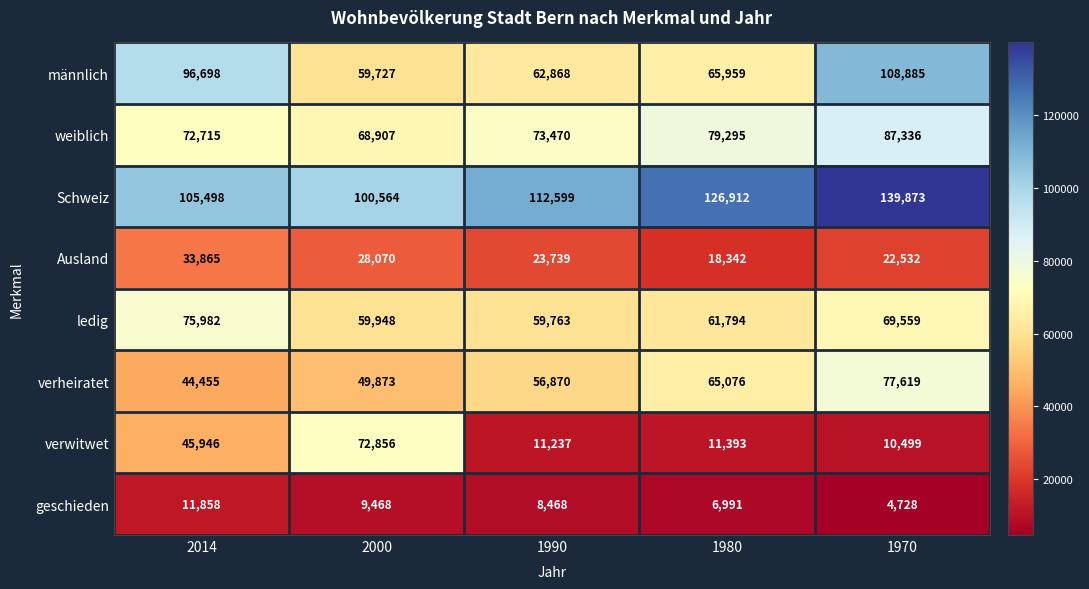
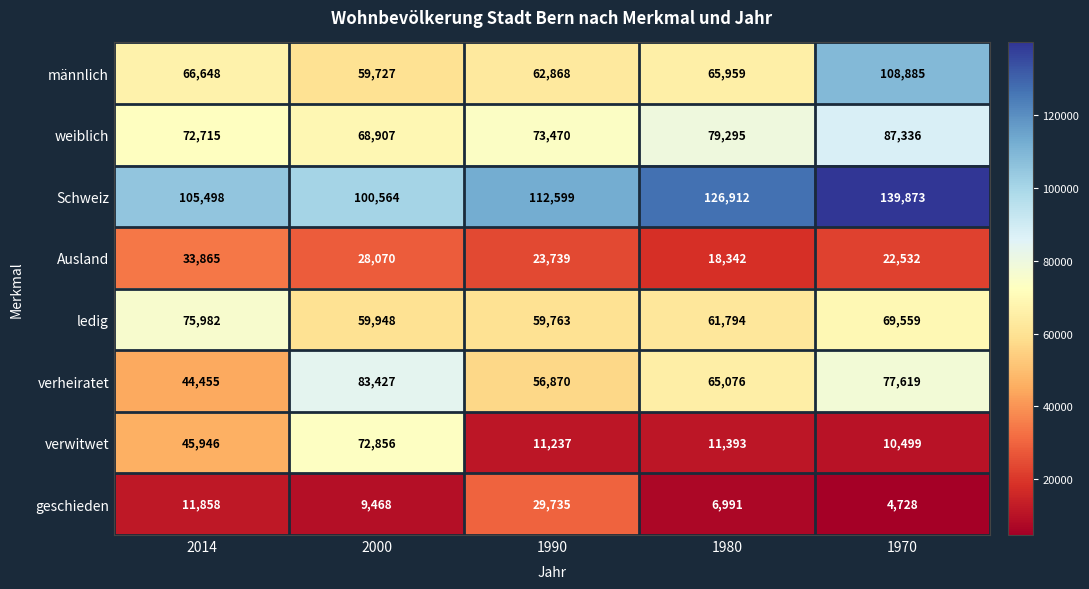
männlich, 2014: 96,698 -> 66,648
verheiratet, 2000: 49,873 -> 83,427
geschieden, 1990: 8,468 -> 29,735
